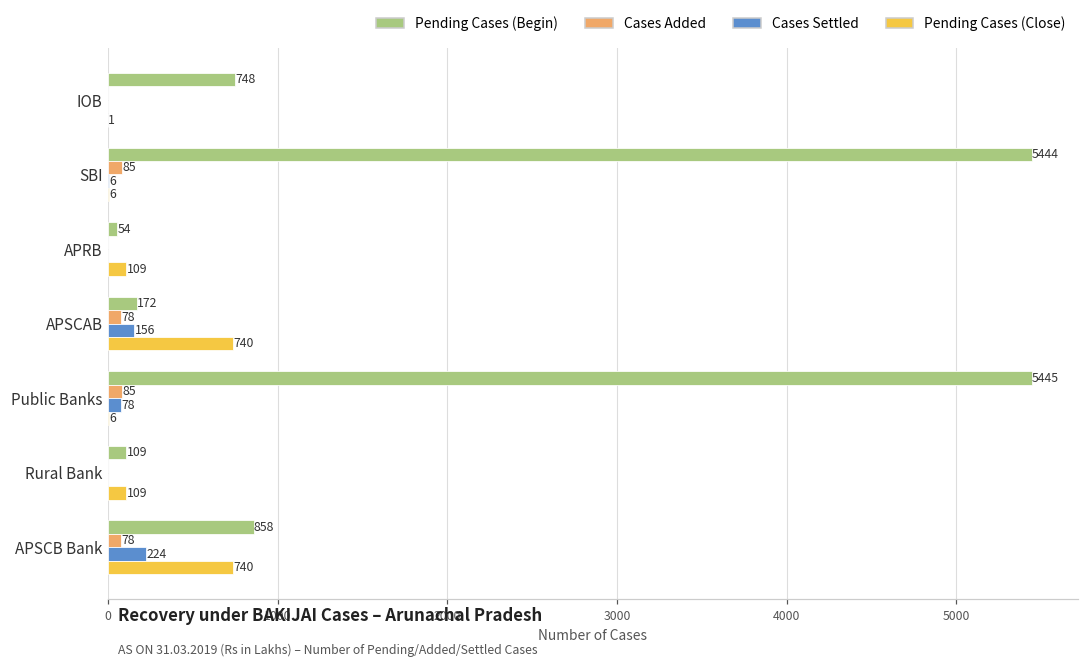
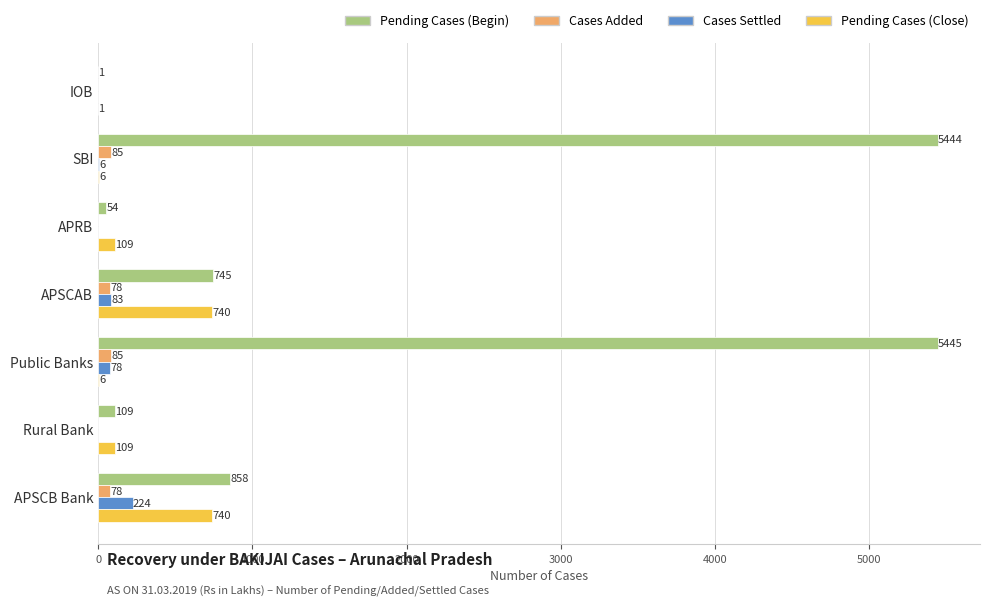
Pending Cases (Begin), IOB: 748 -> 1
Pending Cases (Begin), APSCAB: 172 -> 745
Cases Settled, APSCAB: 156 -> 83
